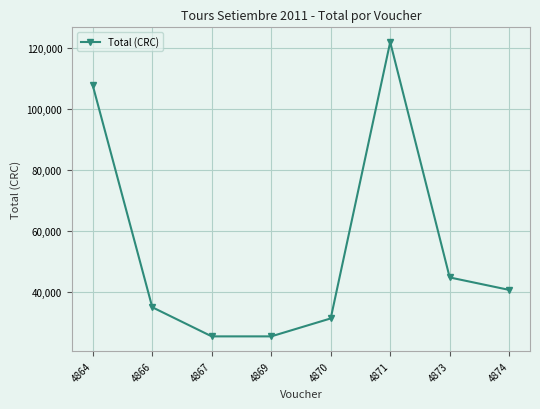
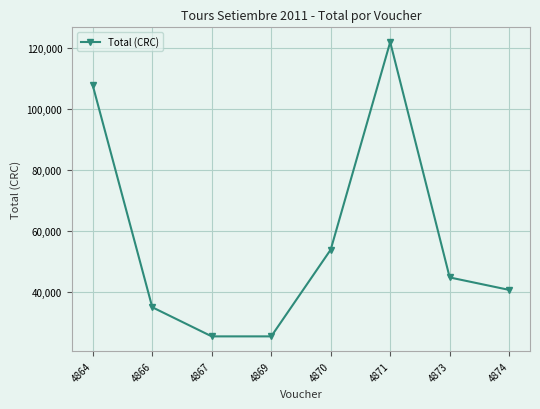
4870: 31,000 -> 54,000
